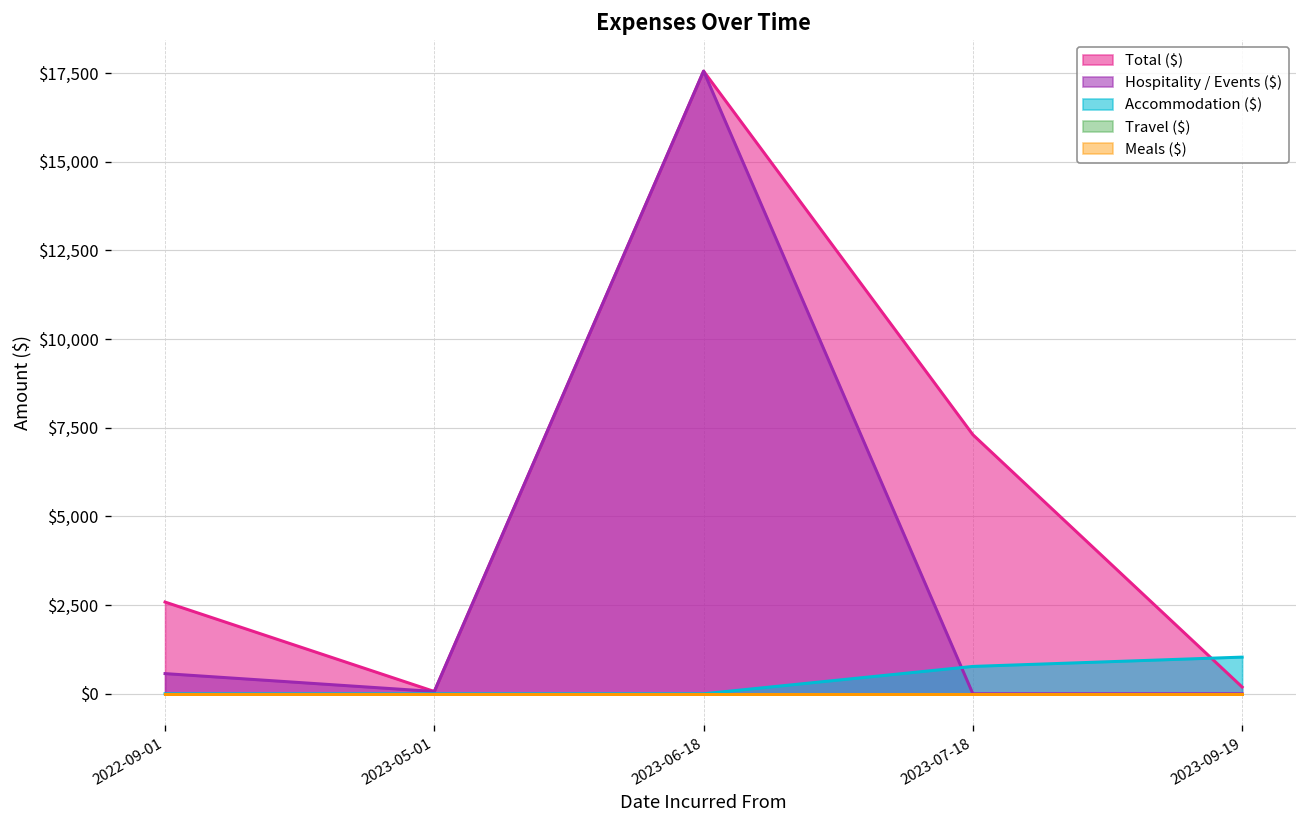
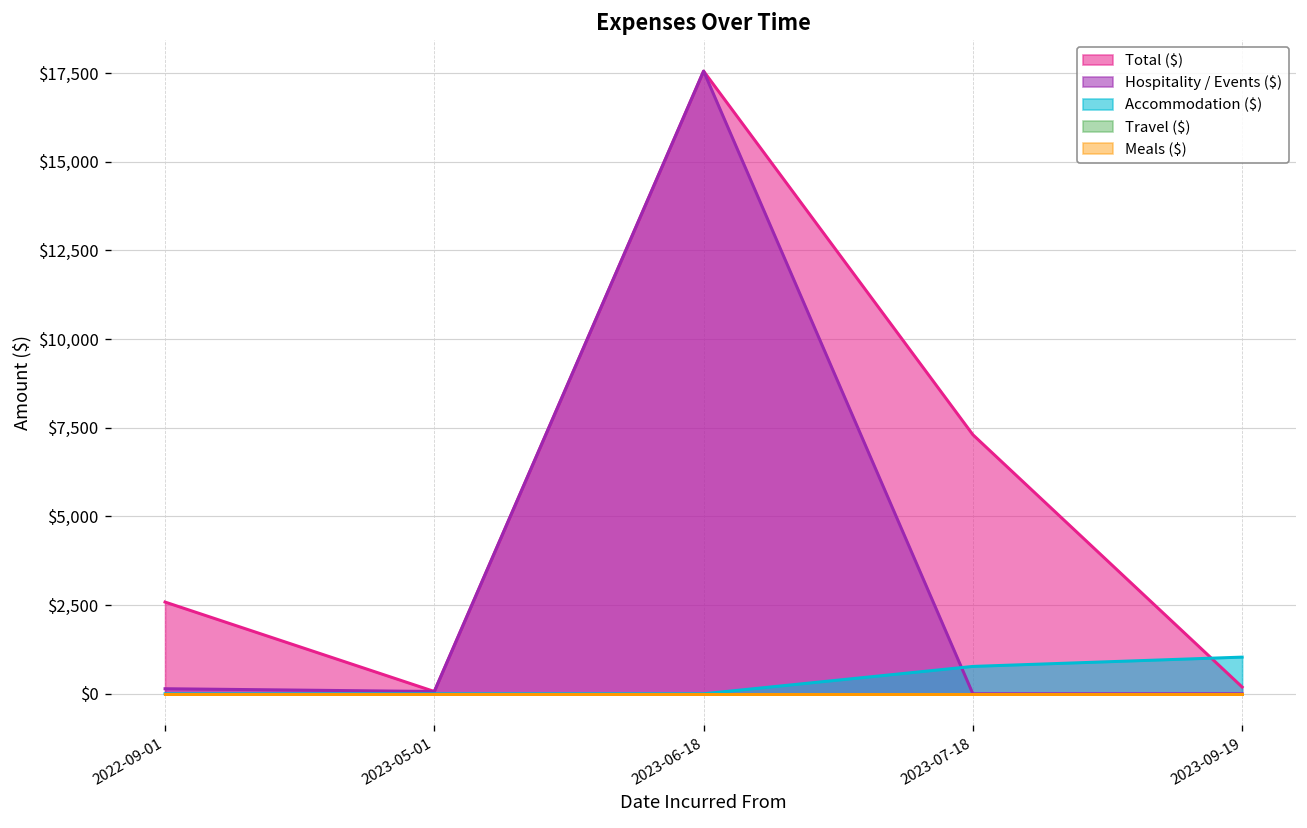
Hospitality / Events ($), 2022-09-01: $600 -> $100
